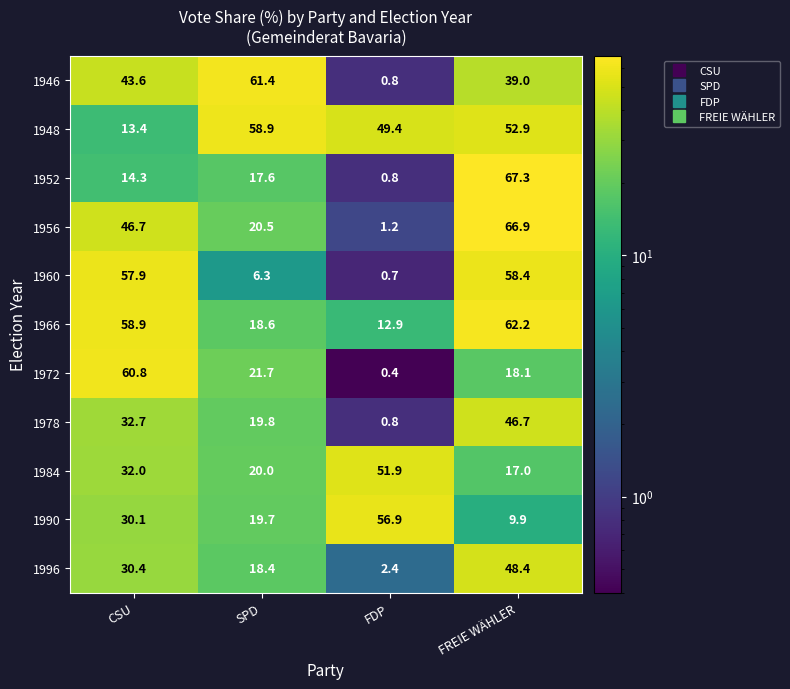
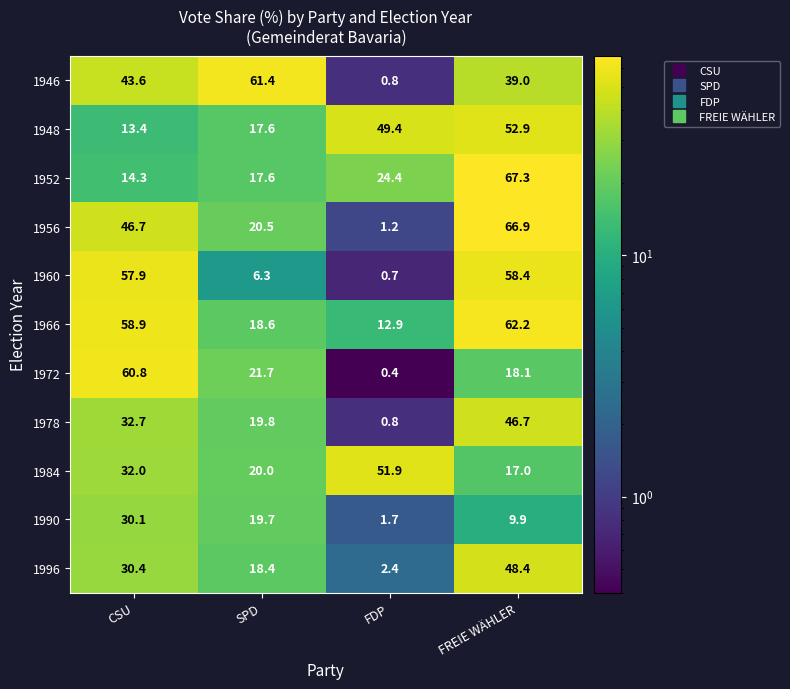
1948, SPD: 58.9 -> 17.6
1952, FDP: 0.8 -> 24.4
1990, FDP: 56.9 -> 1.7
